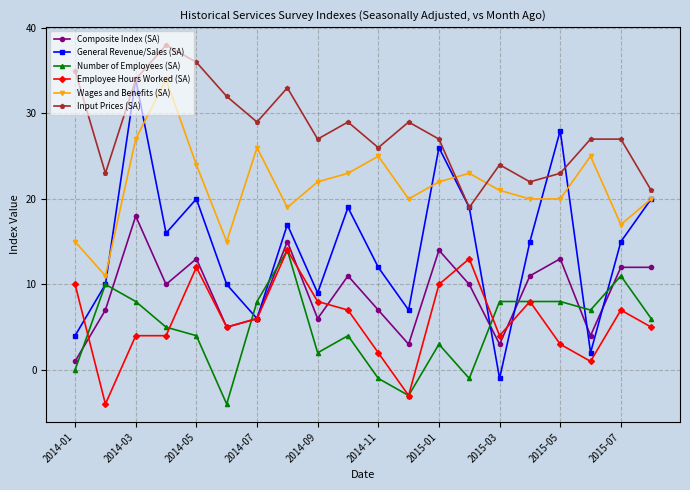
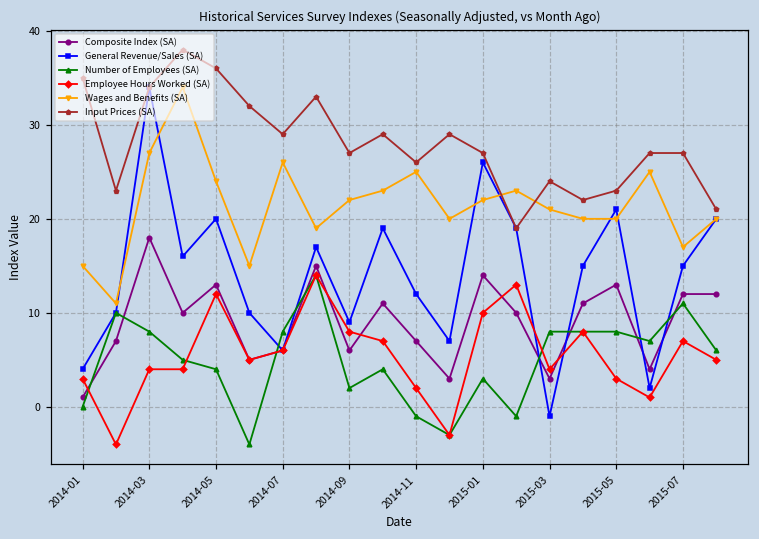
Employee Hours Worked (SA), 2014-01: 10 -> 3
General Revenue/Sales (SA), 2015-05: 28 -> 21
